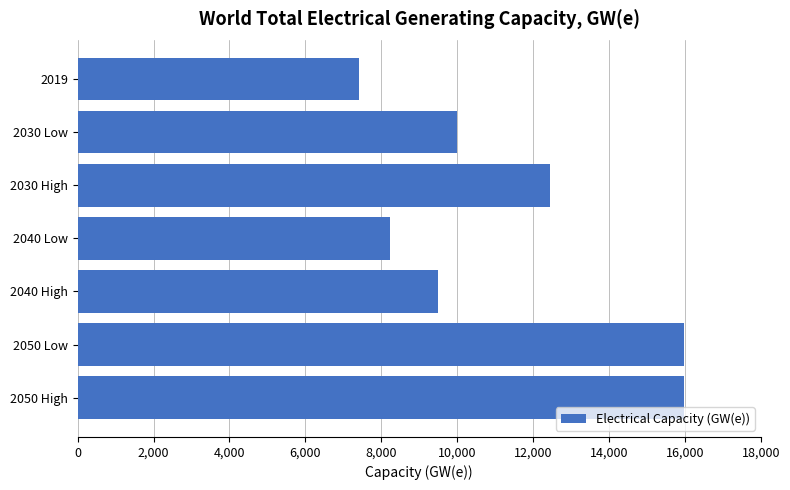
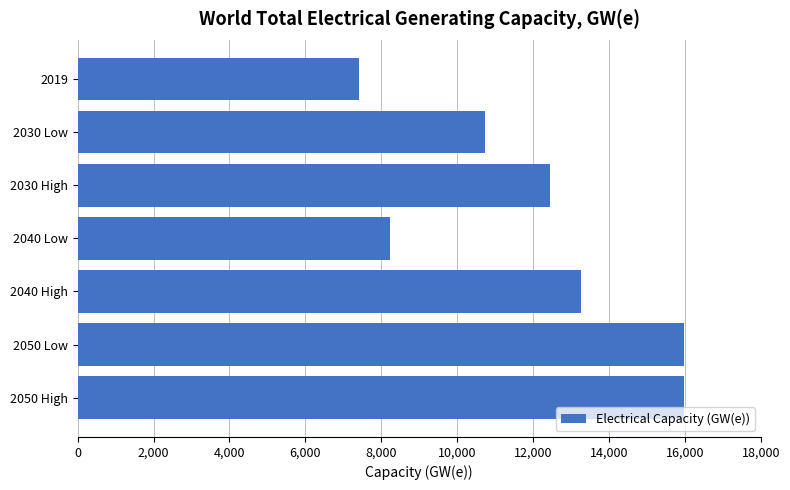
2030 Low: 10,000 -> 10,700
2040 High: 9,500 -> 13,300
